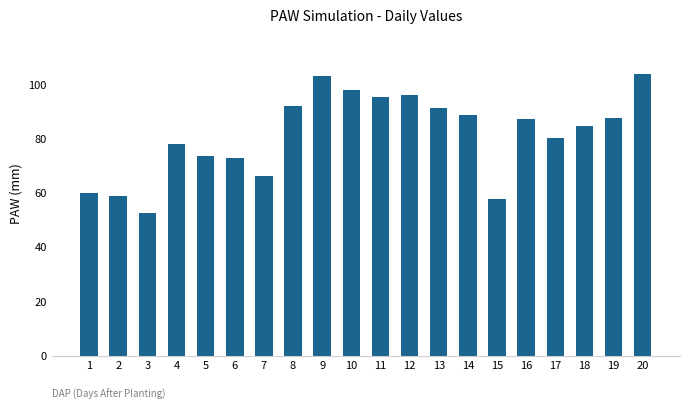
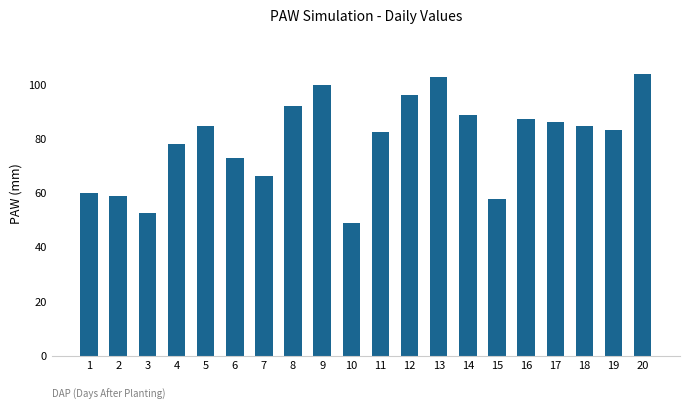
5: 74 -> 85
9: 103 -> 100
10: 98 -> 49
11: 96 -> 82
13: 91 -> 103
17: 80 -> 86
19: 88 -> 83
